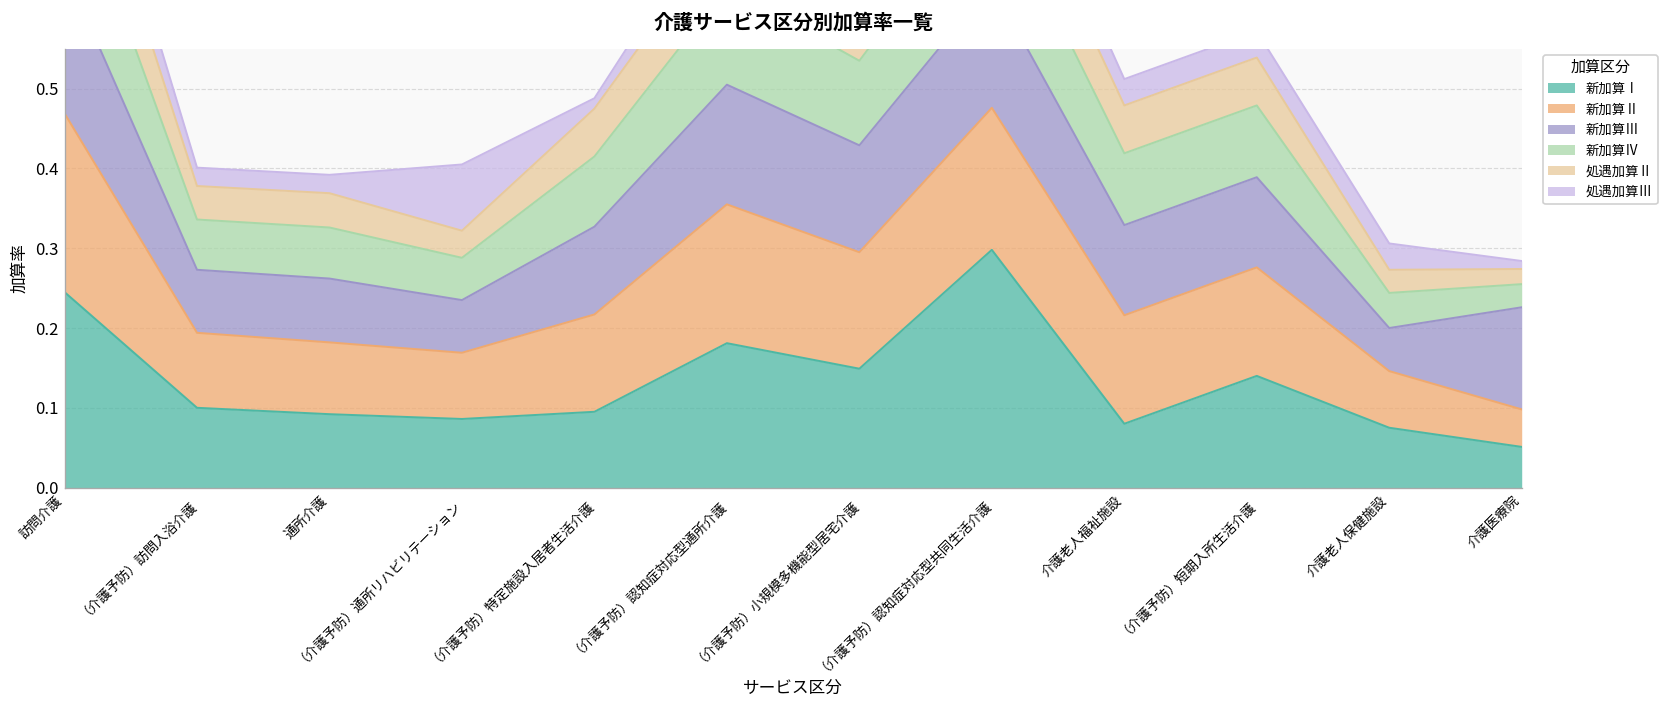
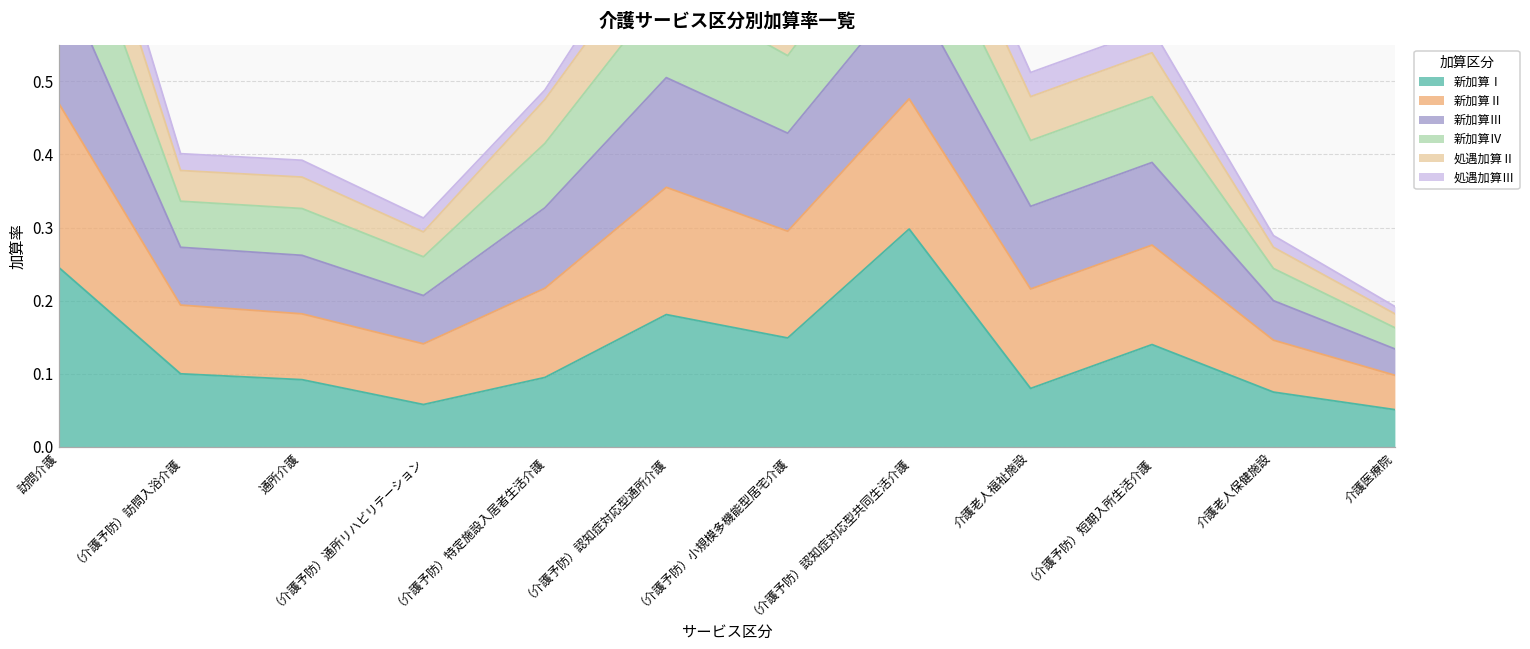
新加算Ⅰ, （介護予防）通所リハビリテーション: 0.09 -> 0.06
処遇加算Ⅲ, （介護予防）通所リハビリテーション: 0.08 -> 0.02
処遇加算Ⅲ, 介護老人保健施設: 0.03 -> 0.02
新加算Ⅲ, 介護医療院: 0.13 -> 0.04
